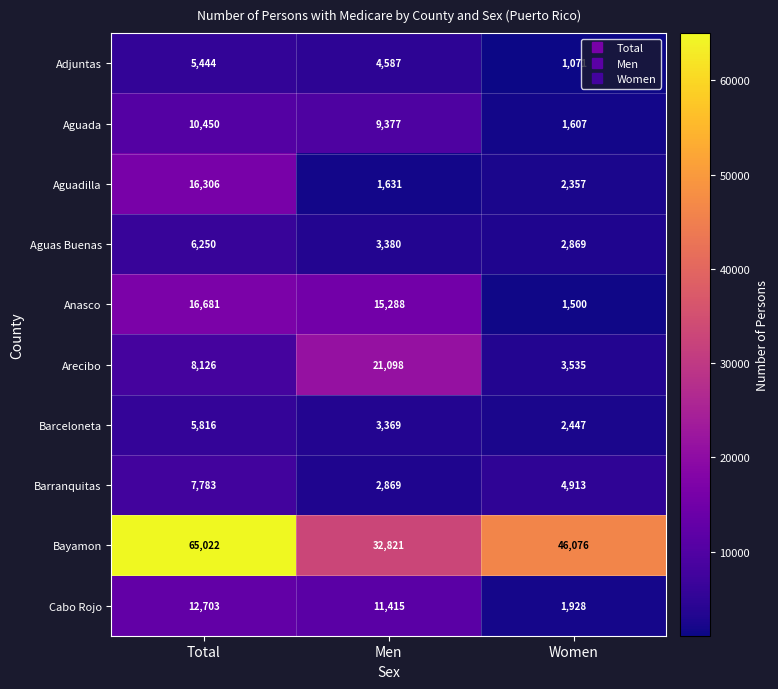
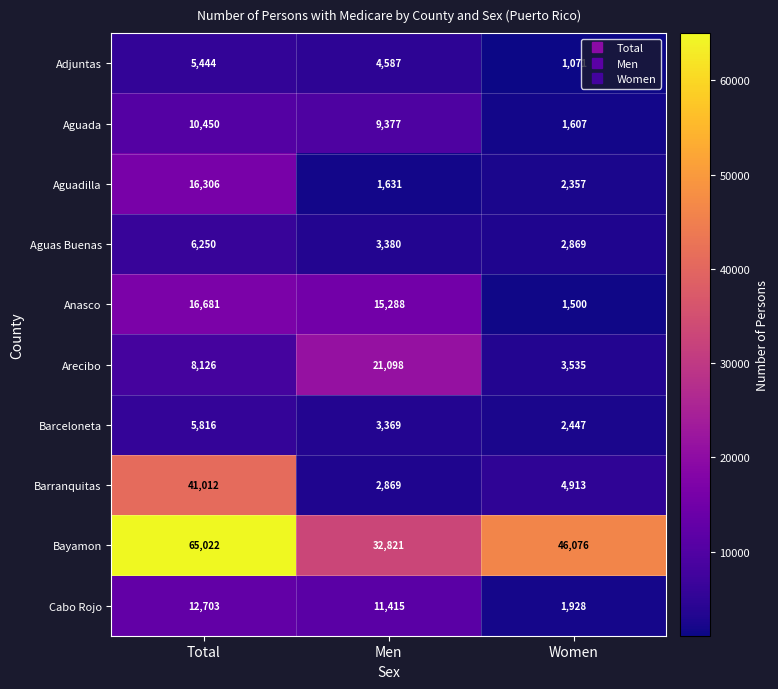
Barranquitas, Total: 7,783 -> 41,012
